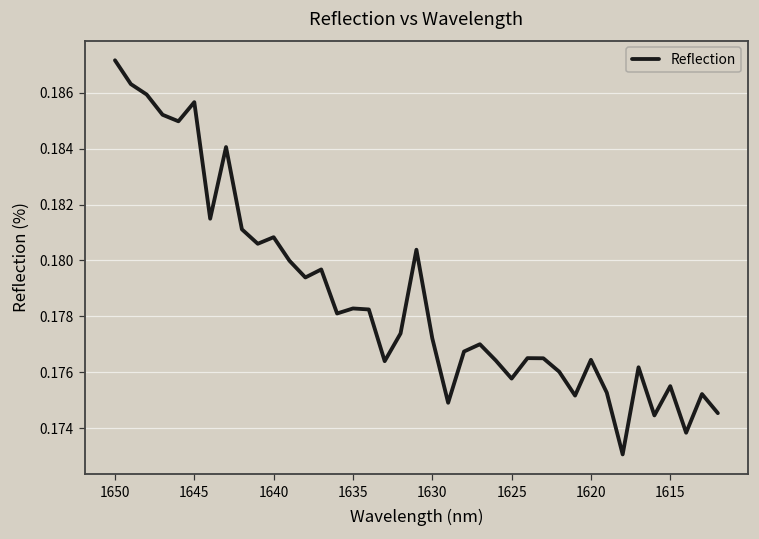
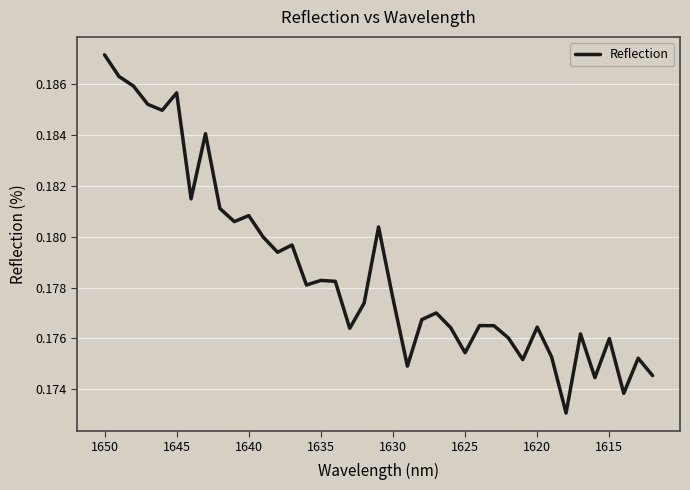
1630: 0.1772 -> 0.1776
1625: 0.1758 -> 0.1754
1615: 0.1755 -> 0.1760
